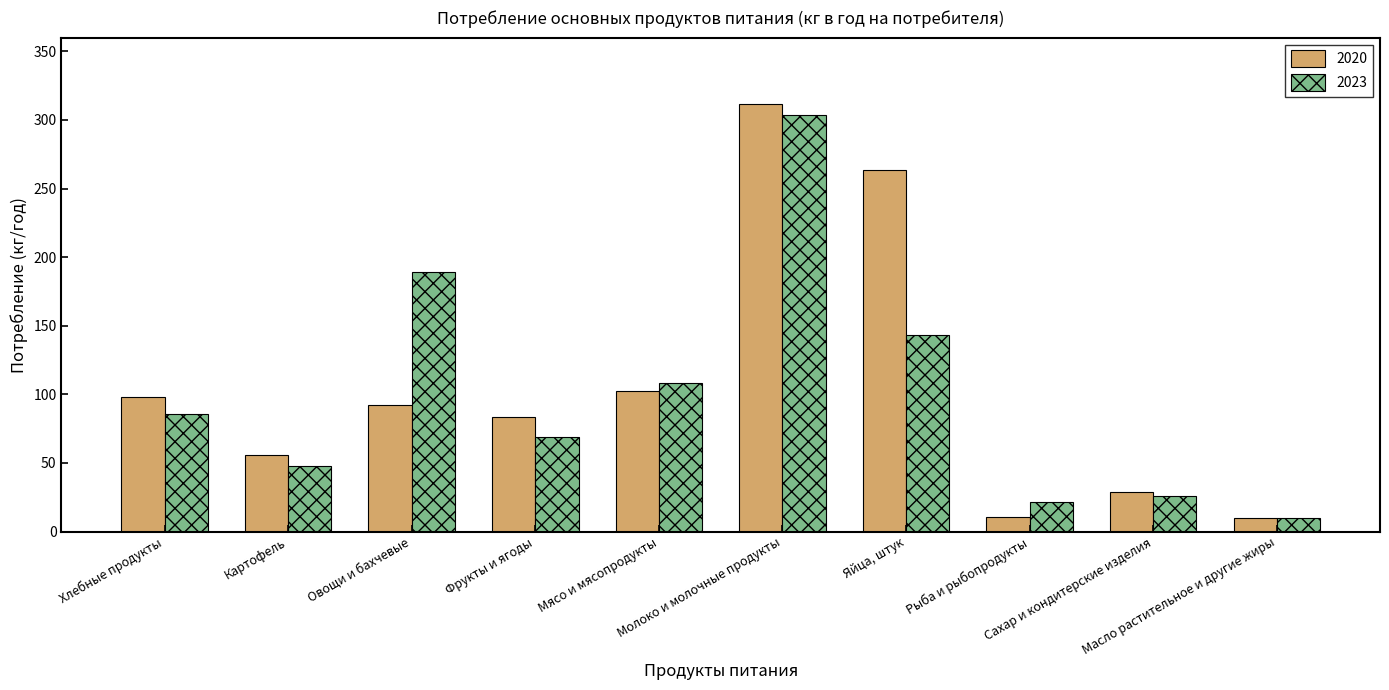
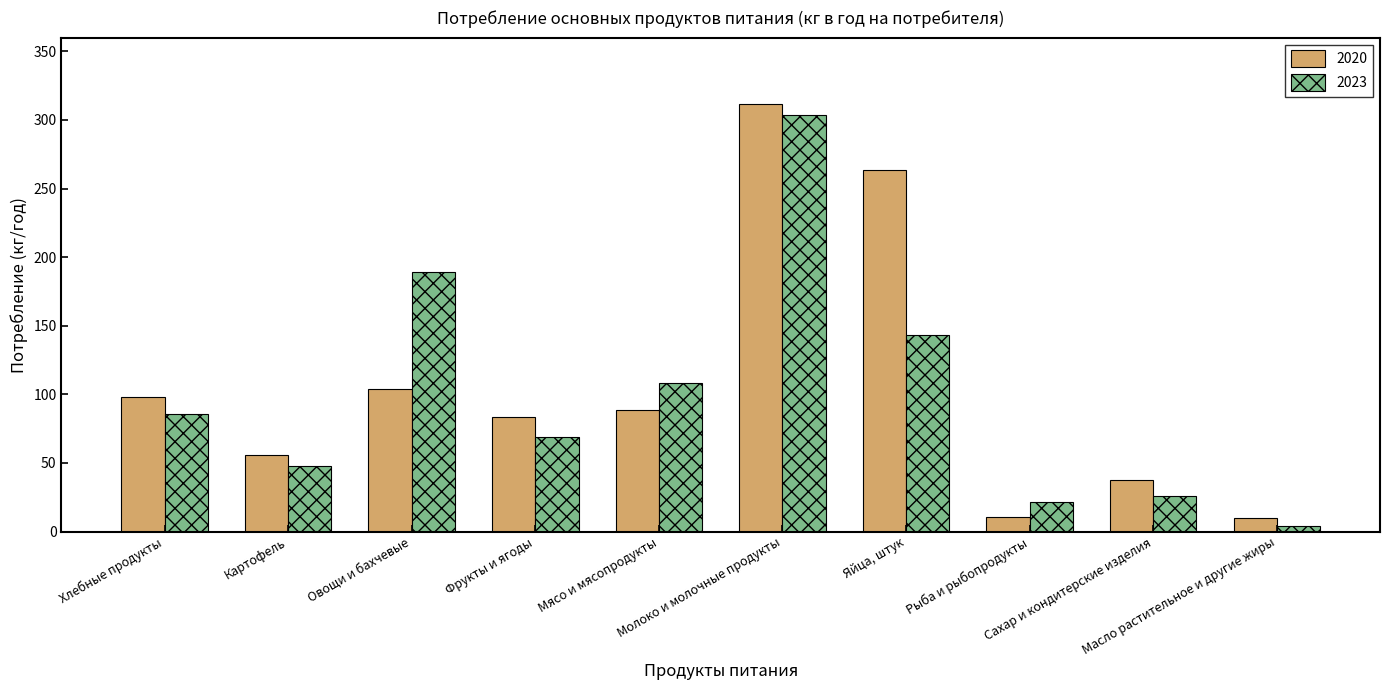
2020, Овощи и бахчевые: 93 -> 104
2020, Мясо и мясопродукты: 102 -> 89
2020, Сахар и кондитерские изделия: 29 -> 38
2023, Масло растительное и другие жиры: 10 -> 4
